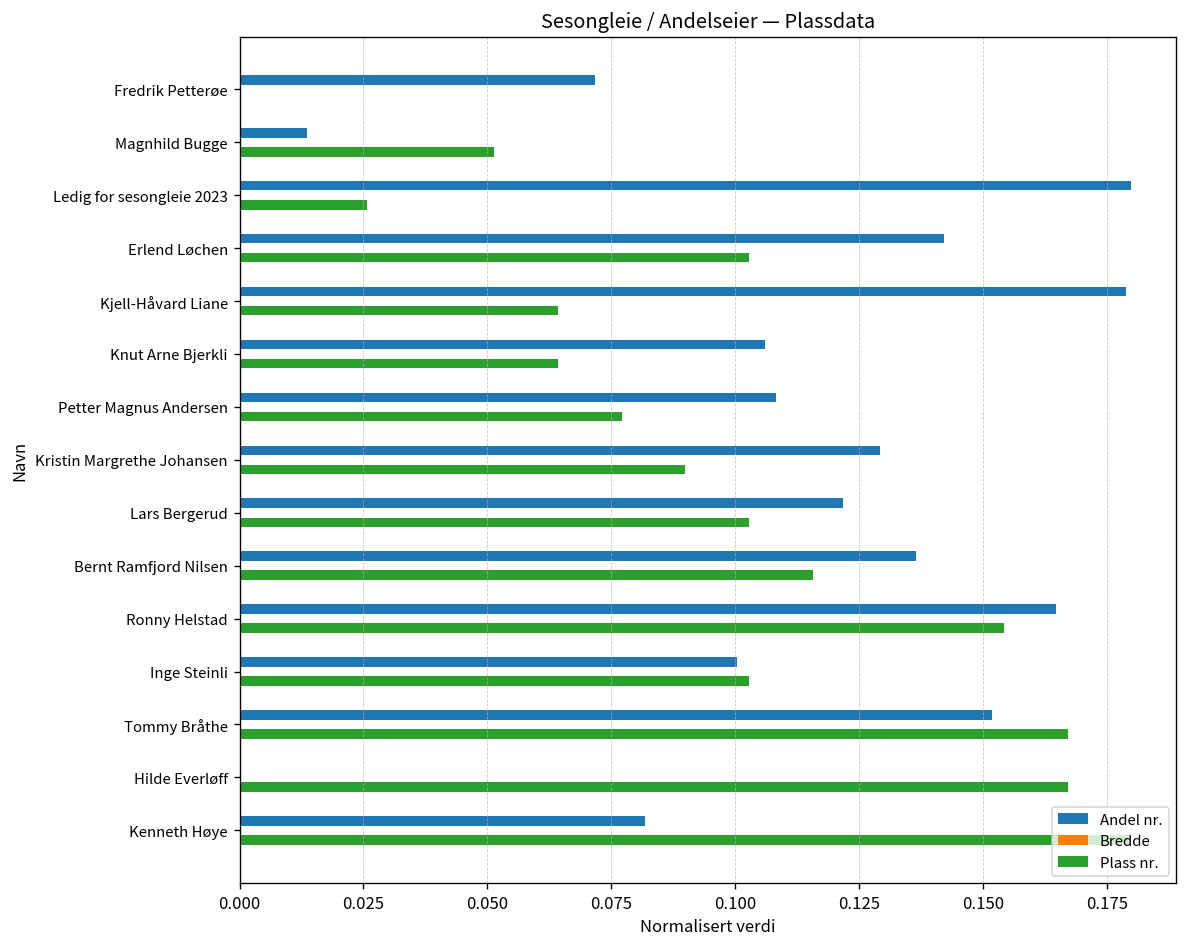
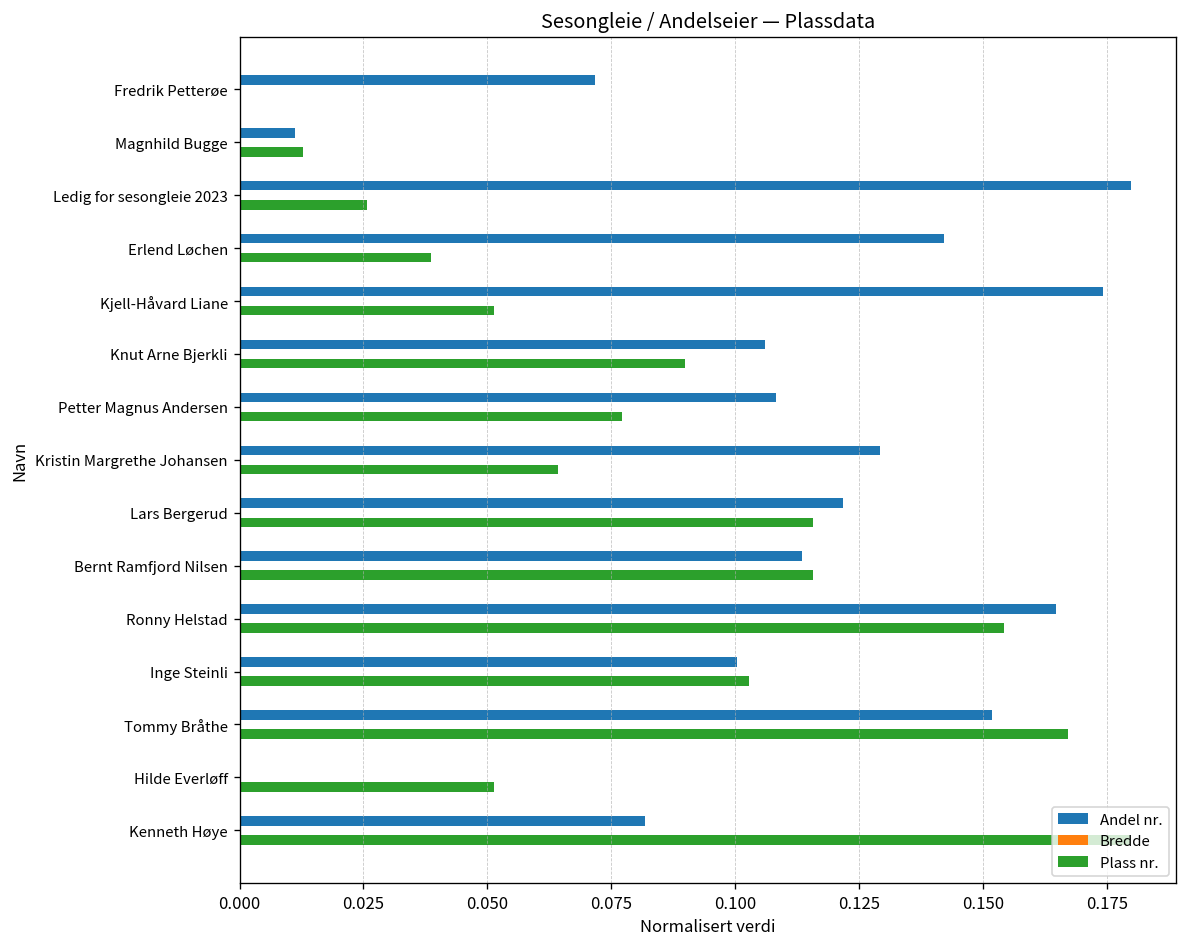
Andel nr., Magnhild Bugge: 0.014 -> 0.011
Plass nr., Magnhild Bugge: 0.051 -> 0.013
Plass nr., Erlend Løchen: 0.103 -> 0.039
Andel nr., Kjell-Håvard Liane: 0.179 -> 0.174
Plass nr., Kjell-Håvard Liane: 0.064 -> 0.051
Plass nr., Knut Arne Bjerkli: 0.064 -> 0.090
Plass nr., Kristin Margrethe Johansen: 0.090 -> 0.064
Plass nr., Lars Bergerud: 0.103 -> 0.116
Andel nr., Bernt Ramfjord Nilsen: 0.137 -> 0.113
Plass nr., Hilde Everløff: 0.167 -> 0.051
